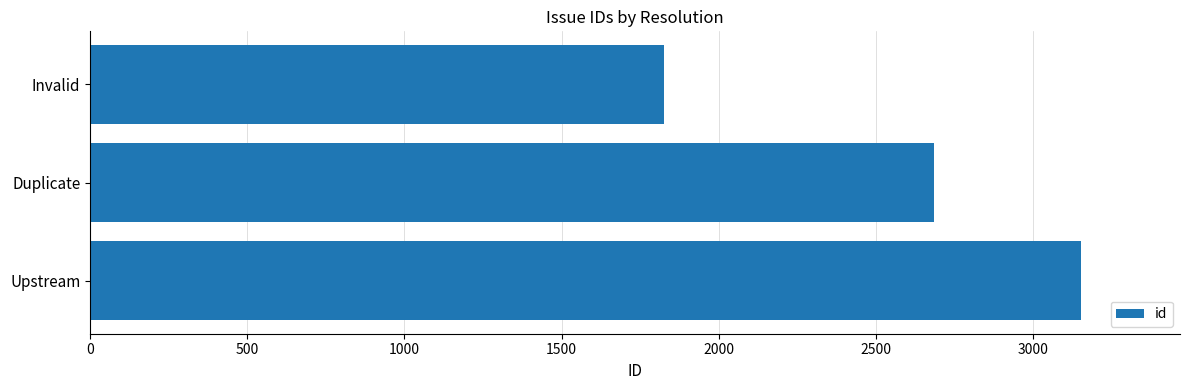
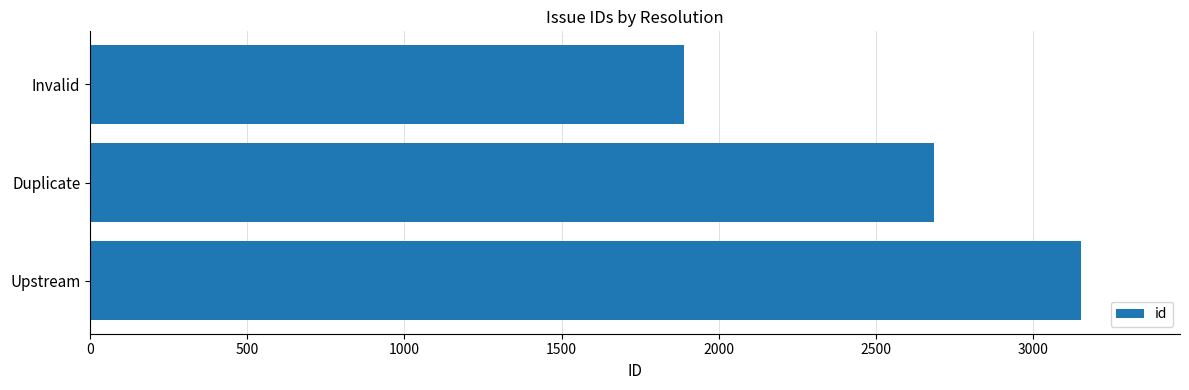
Invalid: 1830 -> 1890
